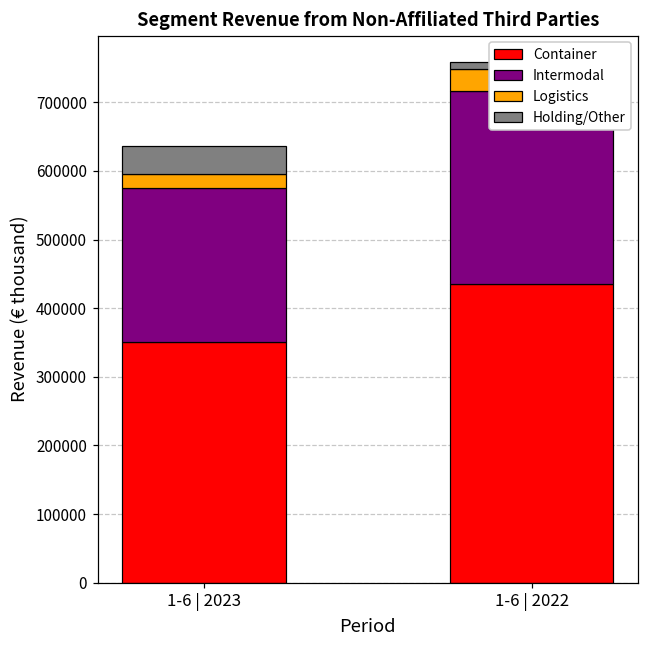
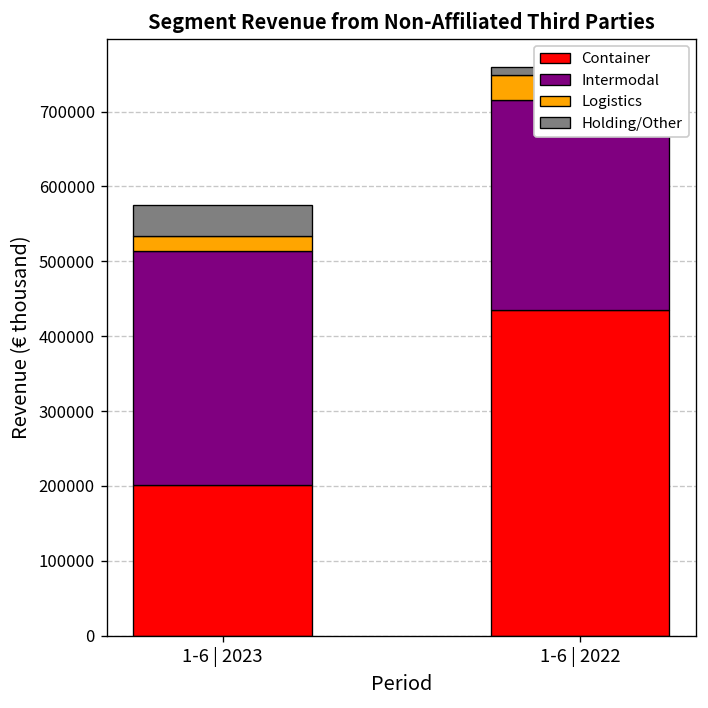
Container, 1-6 | 2023: 350000 -> 200000
Intermodal, 1-6 | 2023: 220000 -> 310000
